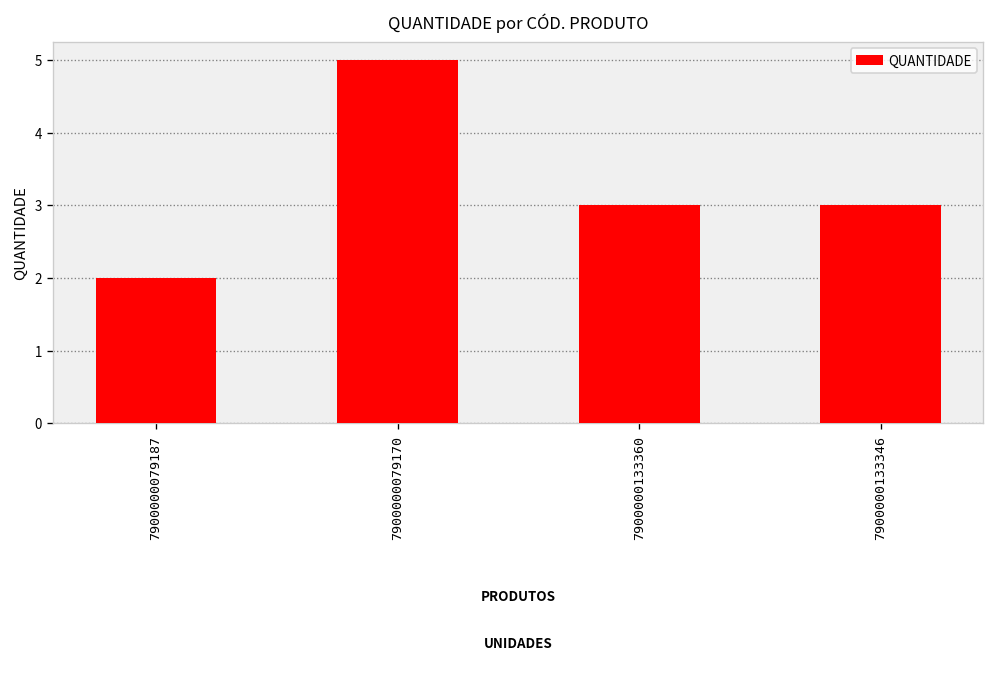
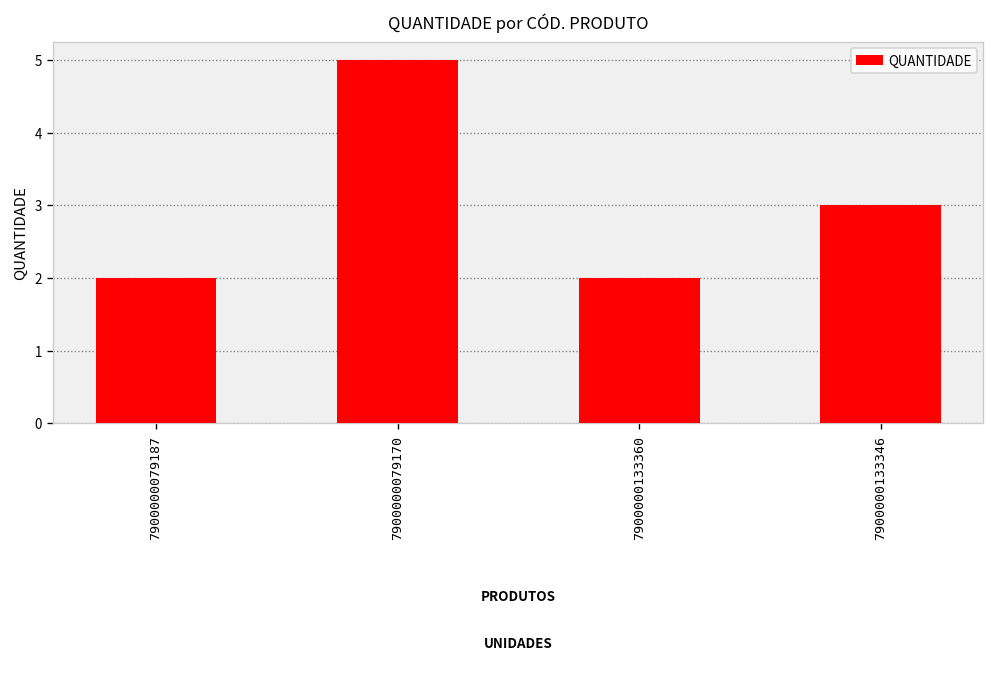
7900000133360: 3 -> 2
